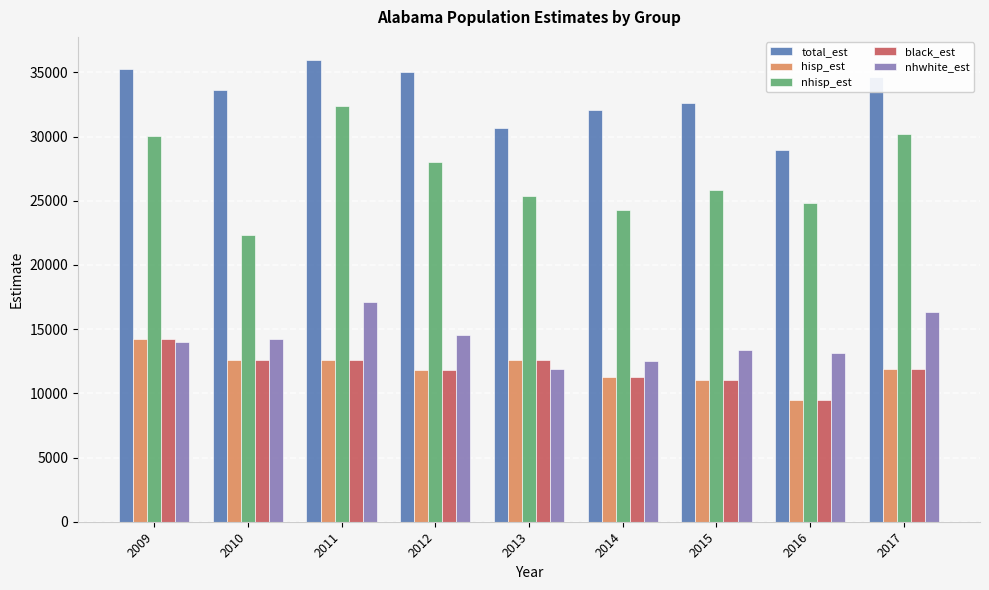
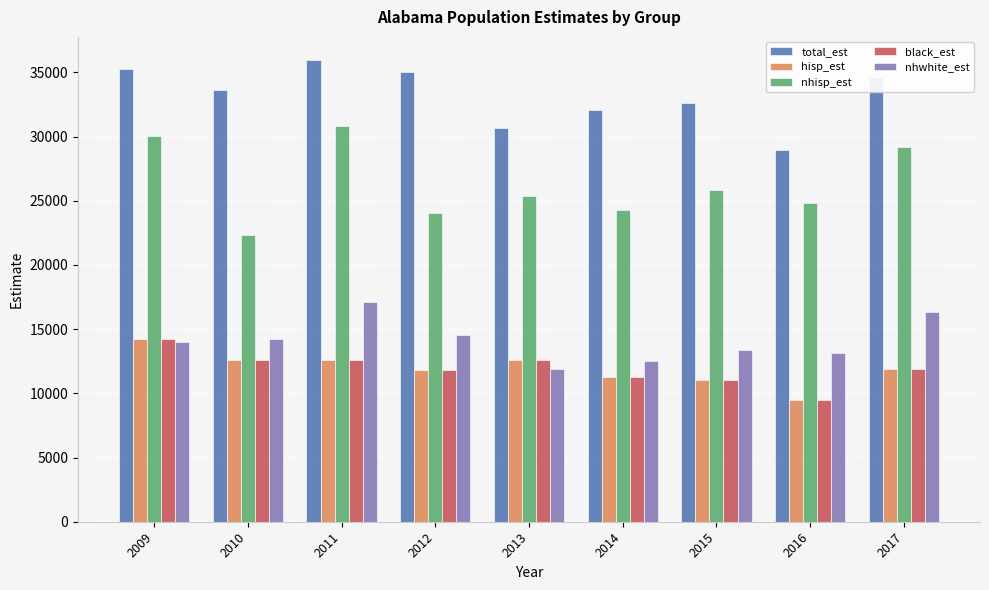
nhisp_est, 2011: 32400 -> 30800
nhisp_est, 2012: 28000 -> 24100
nhisp_est, 2017: 30200 -> 29200
